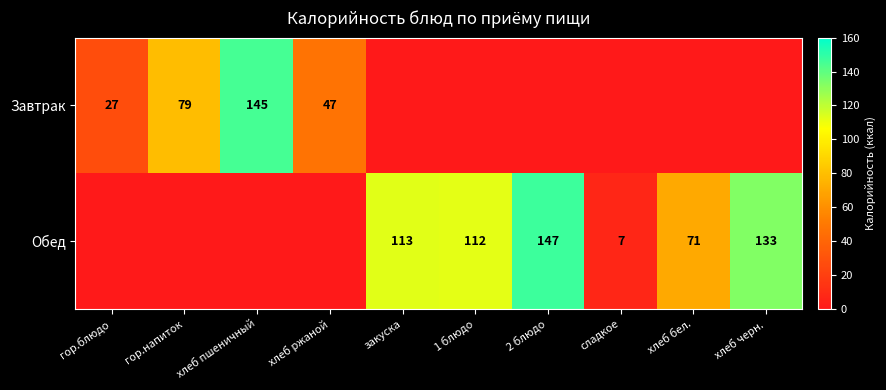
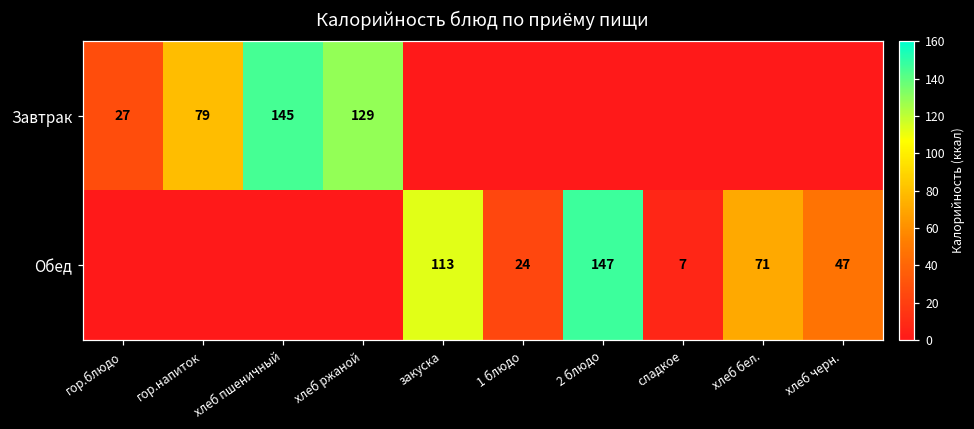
Завтрак, хлеб ржаной: 47 -> 129
Обед, 1 блюдо: 112 -> 24
Обед, хлеб черн.: 133 -> 47
